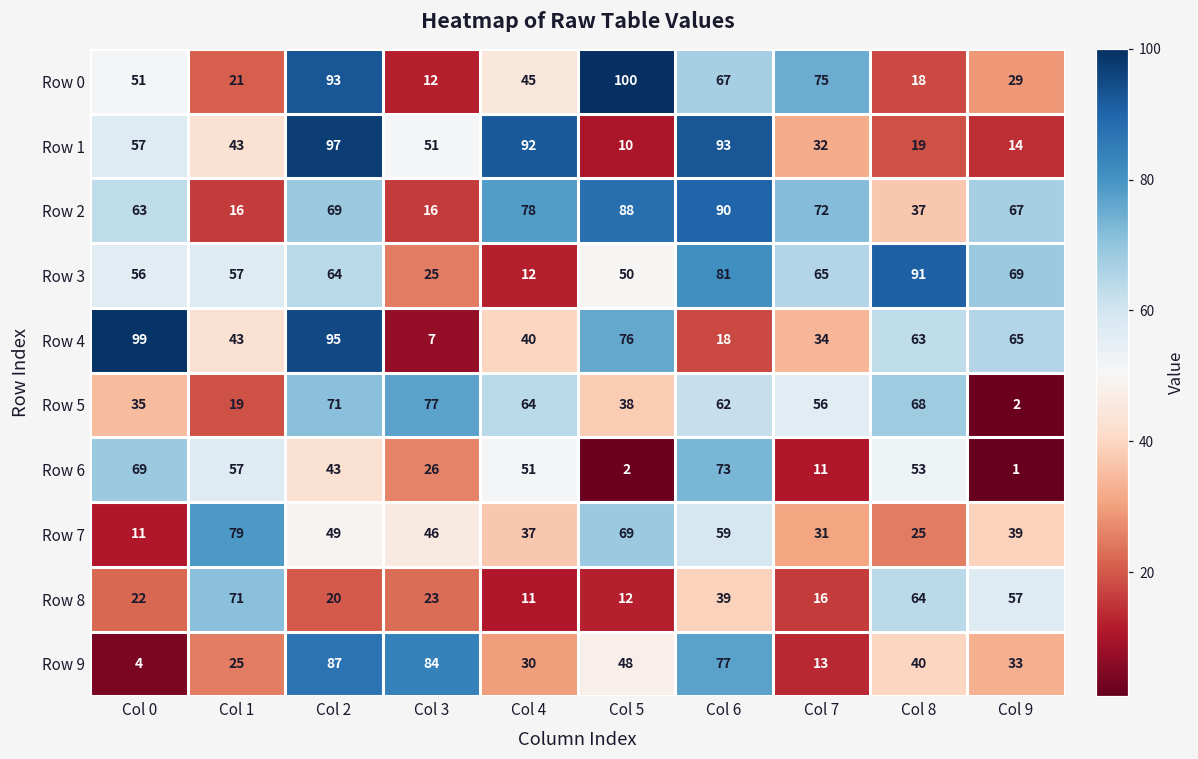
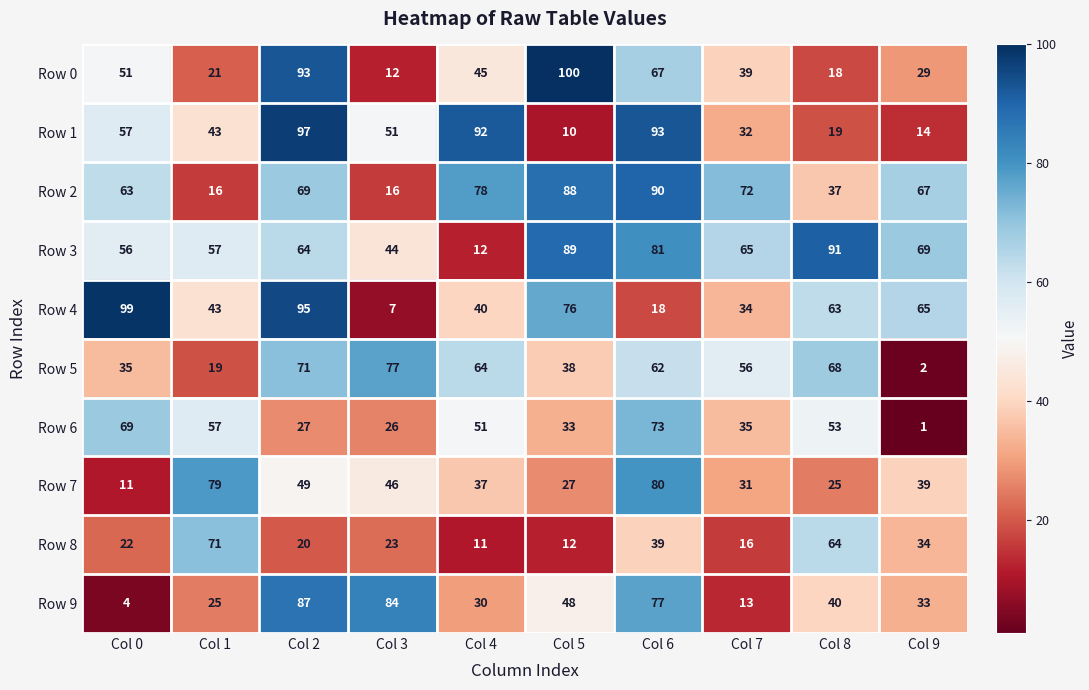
Row 0, Col 7: 75 -> 39
Row 3, Col 3: 25 -> 44
Row 3, Col 5: 50 -> 89
Row 6, Col 2: 43 -> 27
Row 6, Col 5: 2 -> 33
Row 6, Col 7: 11 -> 35
Row 7, Col 5: 69 -> 27
Row 7, Col 6: 59 -> 80
Row 8, Col 9: 57 -> 34
